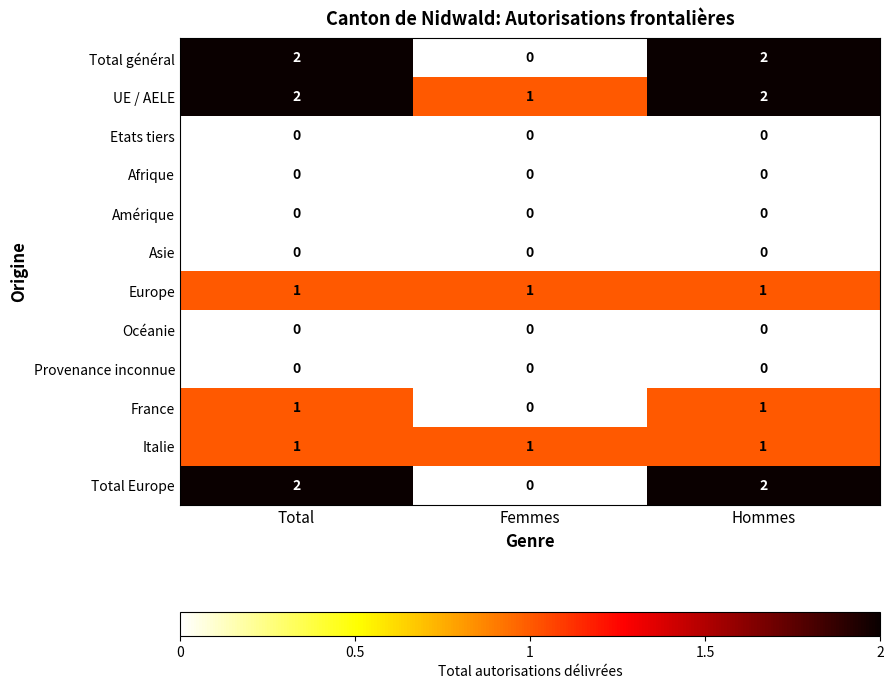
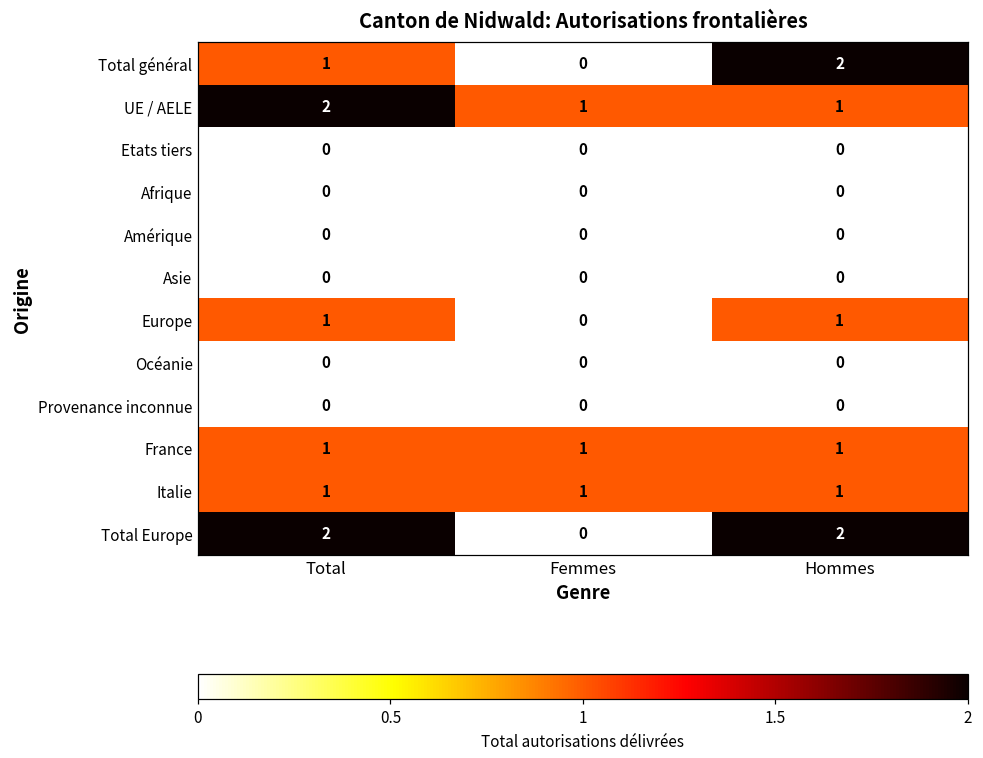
Total général, Total: 2 -> 1
UE / AELE, Hommes: 2 -> 1
Europe, Femmes: 1 -> 0
France, Femmes: 0 -> 1
